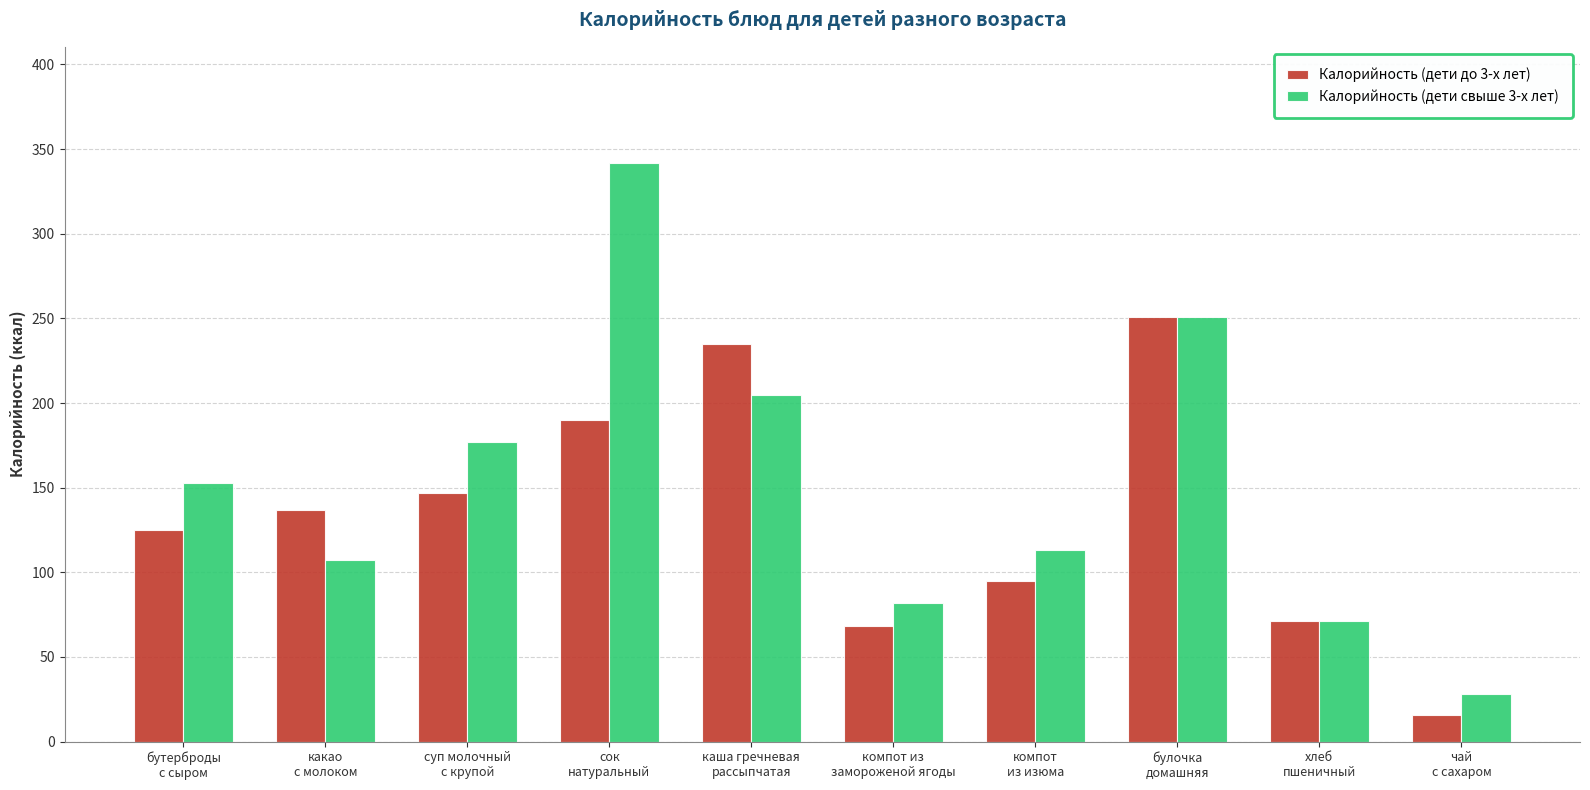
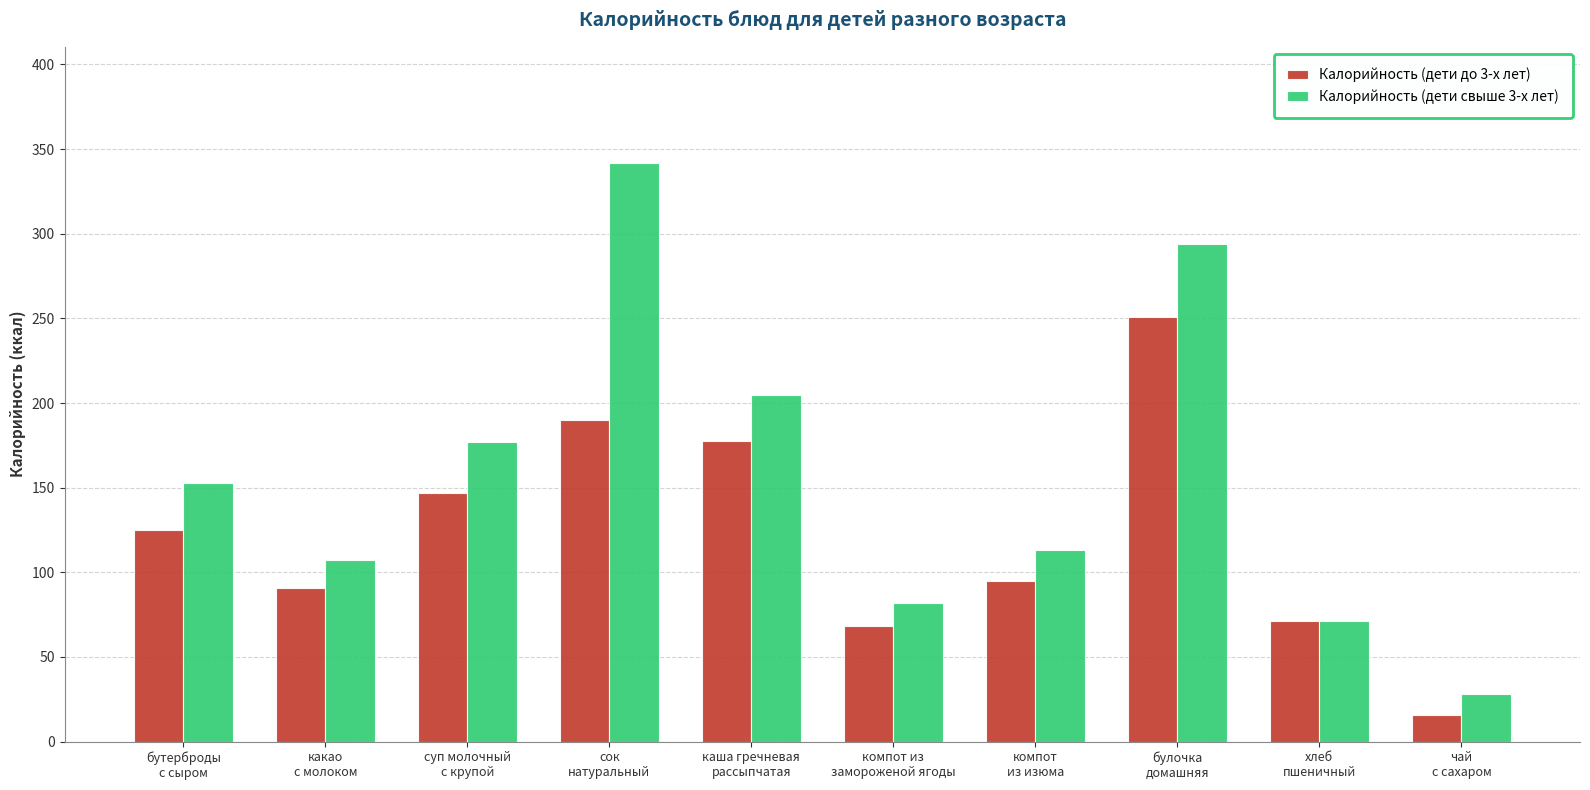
Калорийность (дети до 3-х лет), какао с молоком: 137 -> 91
Калорийность (дети до 3-х лет), каша гречневая рассыпчатая: 235 -> 177
Калорийность (дети свыше 3-х лет), булочка домашняя: 251 -> 294
